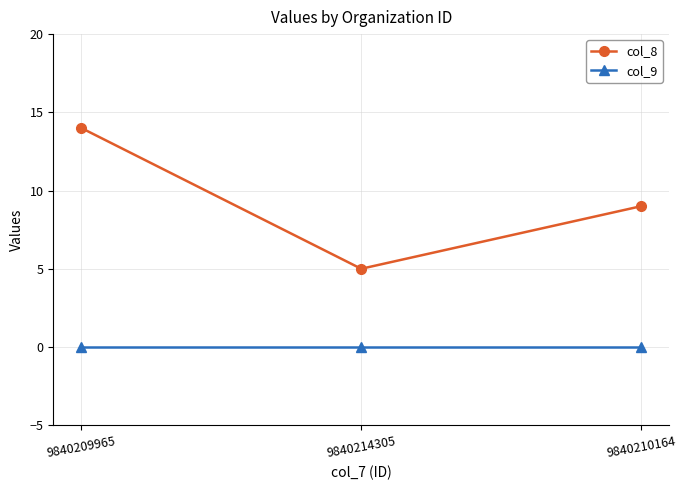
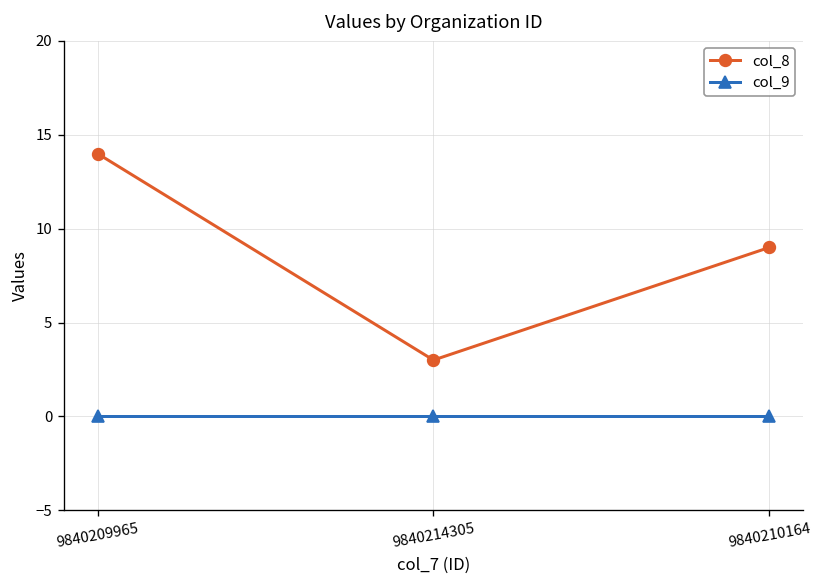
col_8, 9840214305: 5 -> 3
